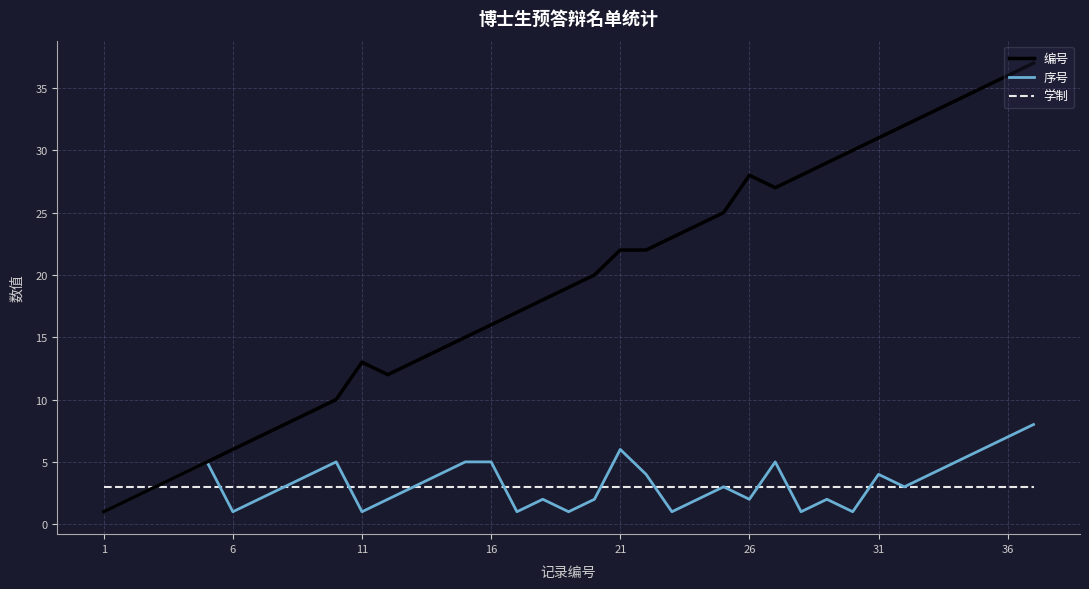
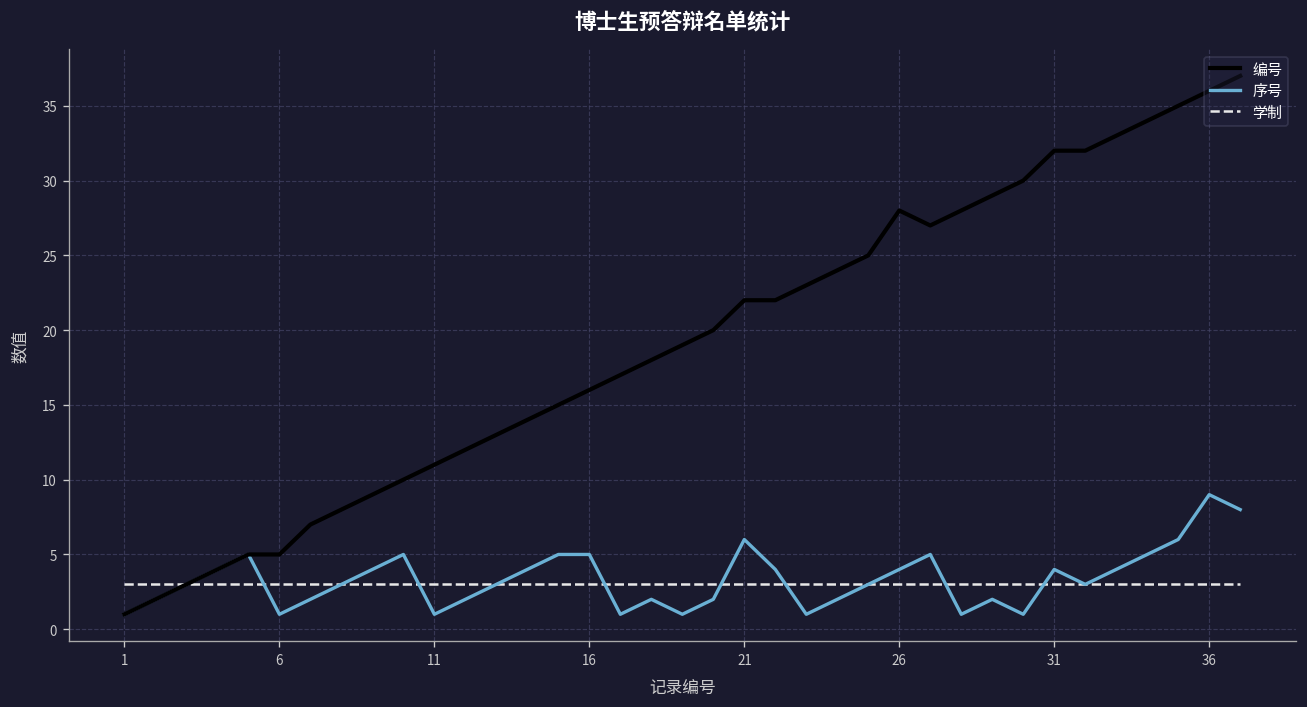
编号, 6: 6 -> 5
编号, 11: 13 -> 11
序号, 26: 2 -> 4
编号, 31: 31 -> 32
序号, 36: 7 -> 9
